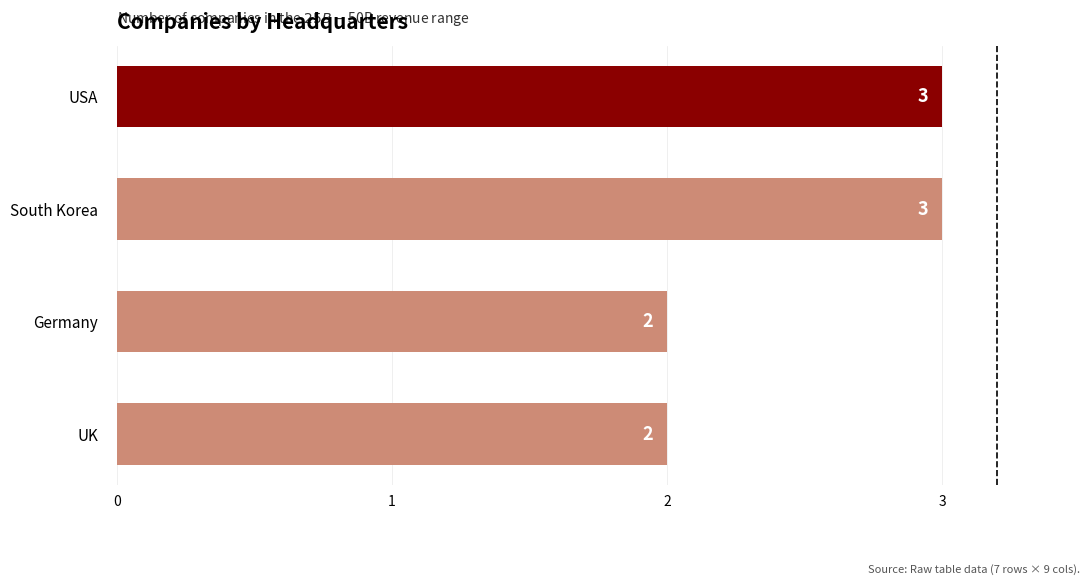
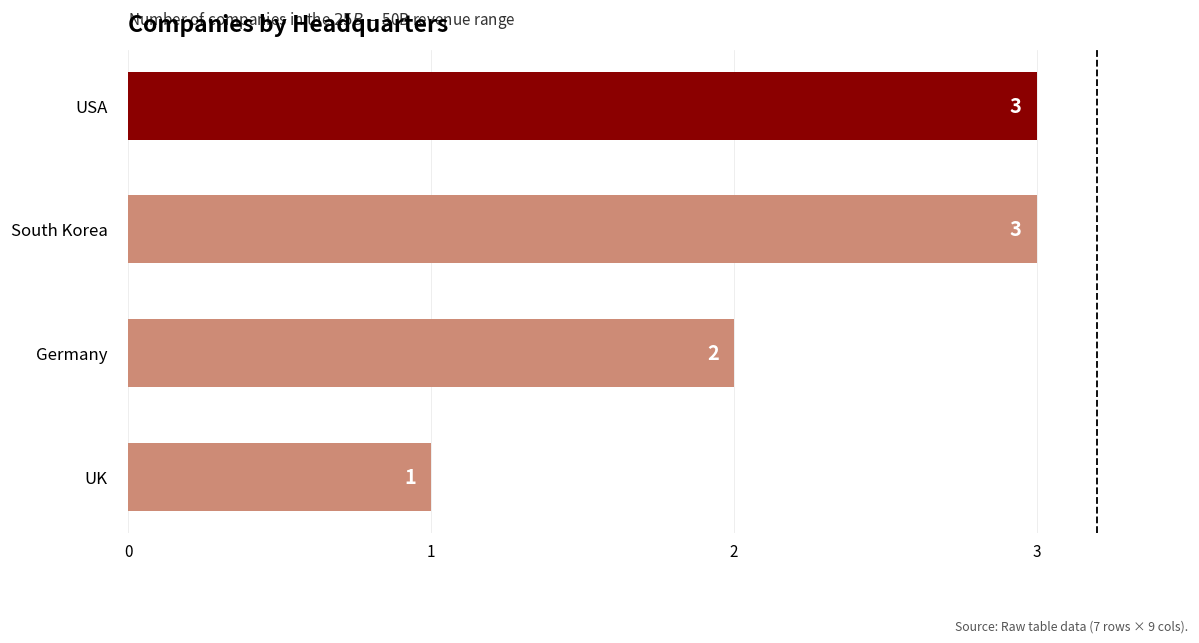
UK: 2 -> 1
